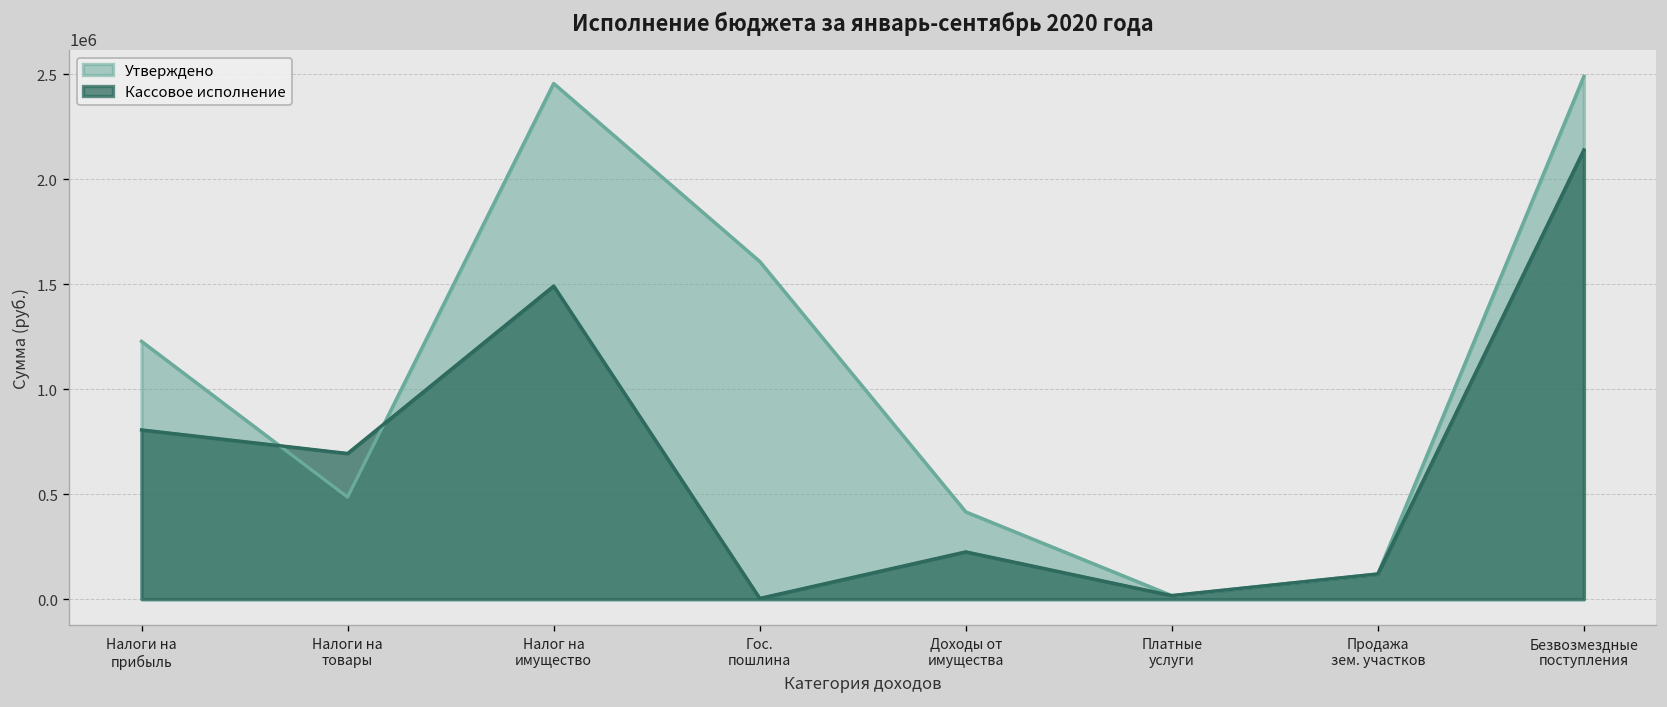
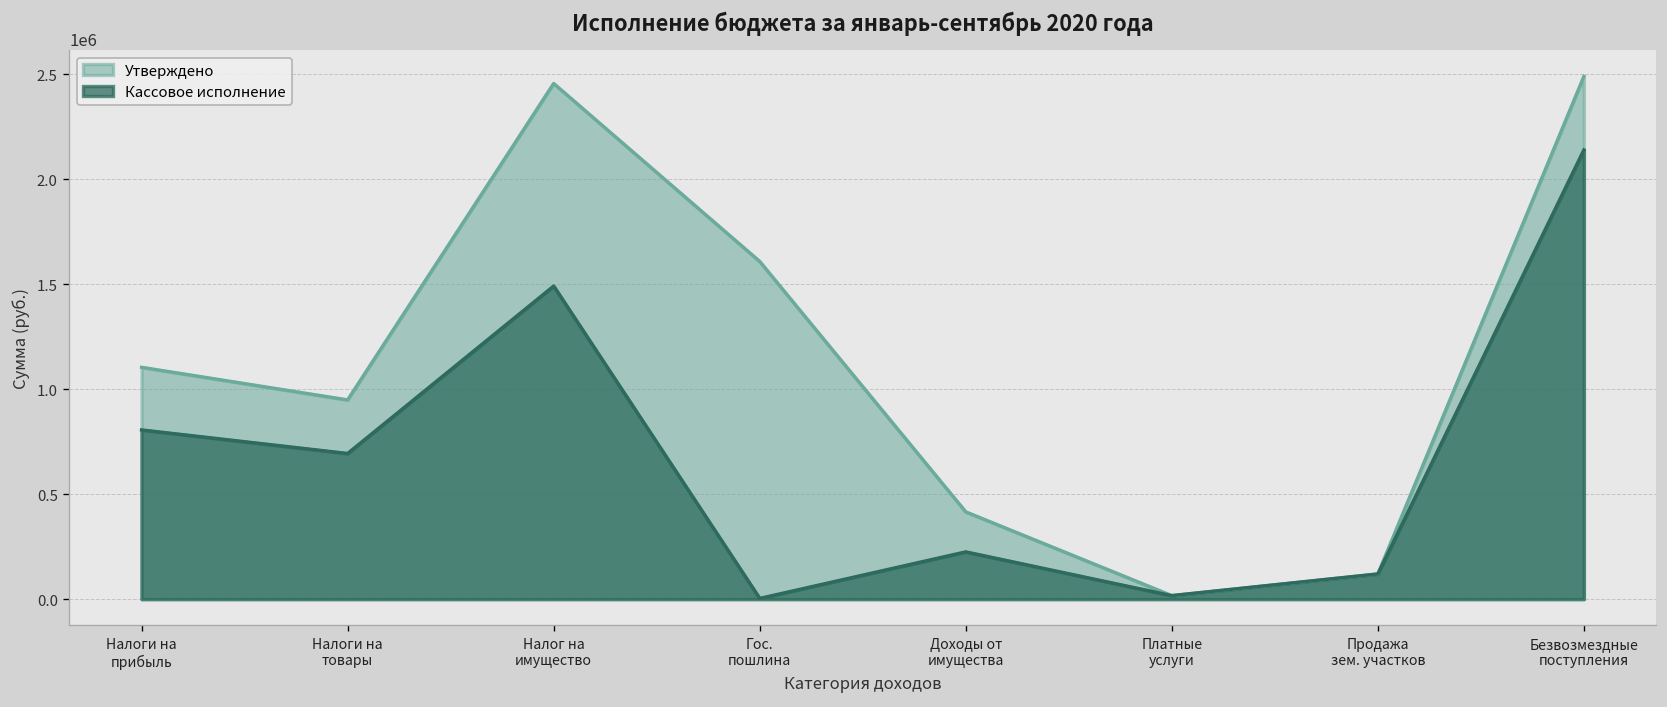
Утверждено, Налоги на прибыль: 1230000 -> 1100000
Утверждено, Налоги на товары: 490000 -> 950000
